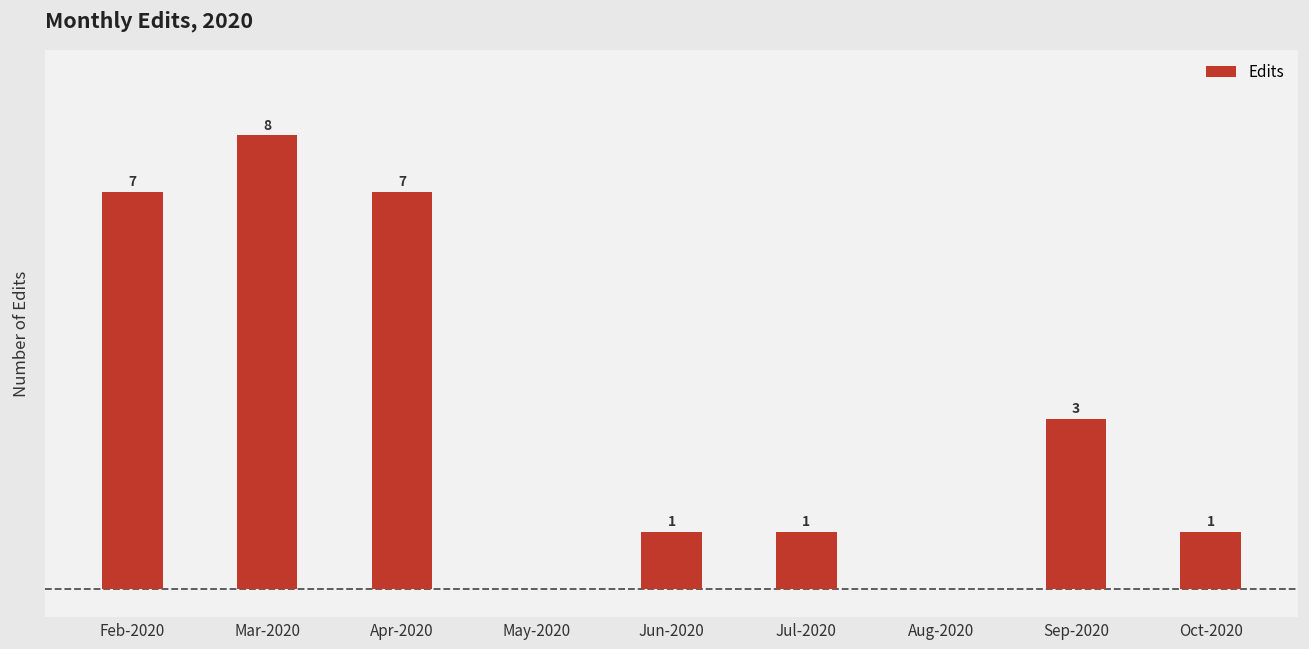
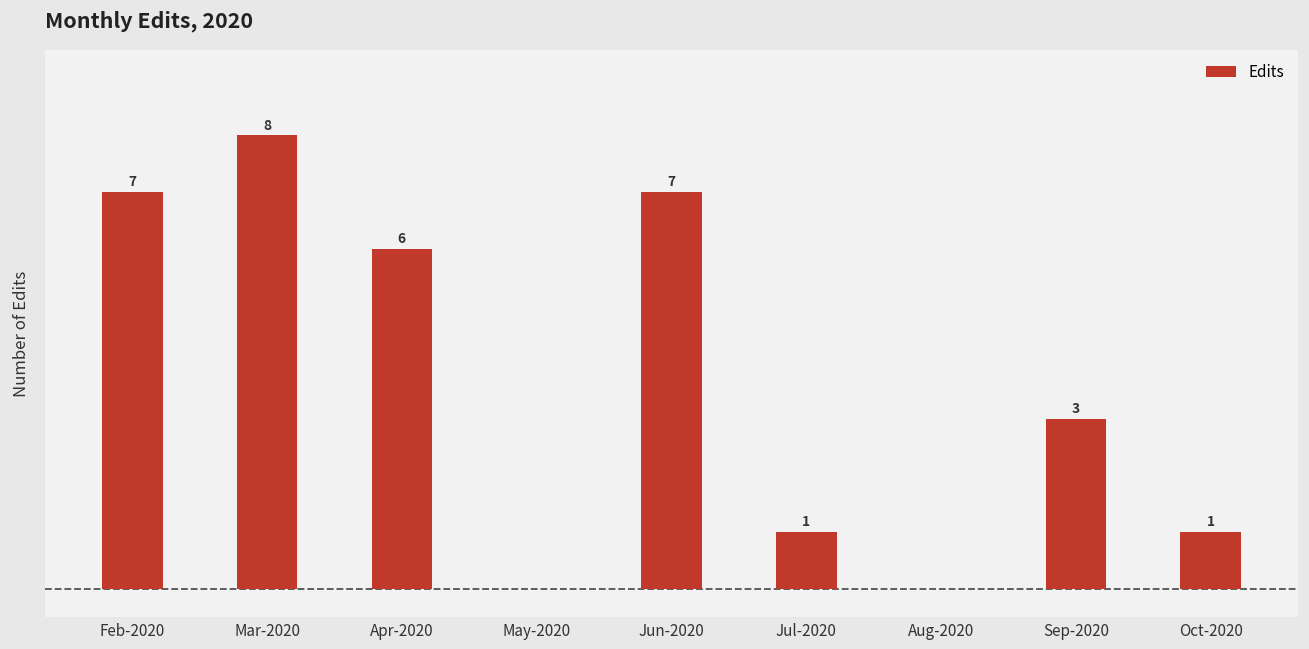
Apr-2020: 7 -> 6
Jun-2020: 1 -> 7
